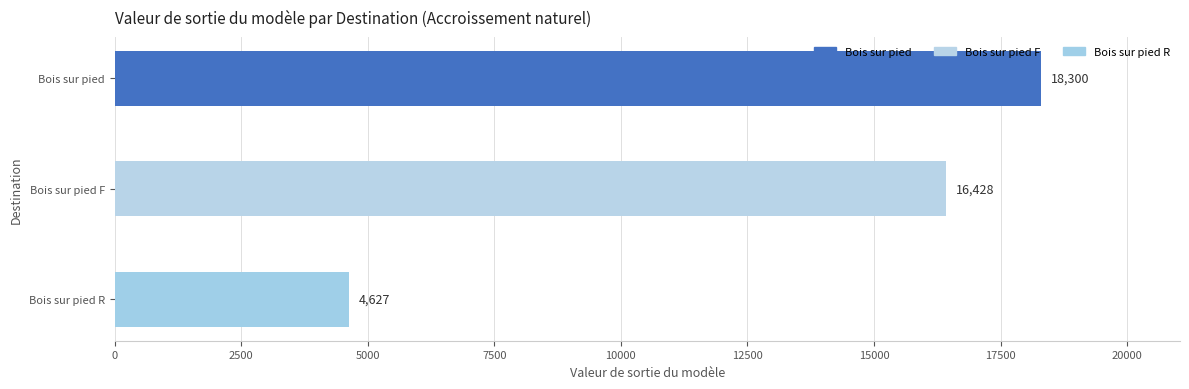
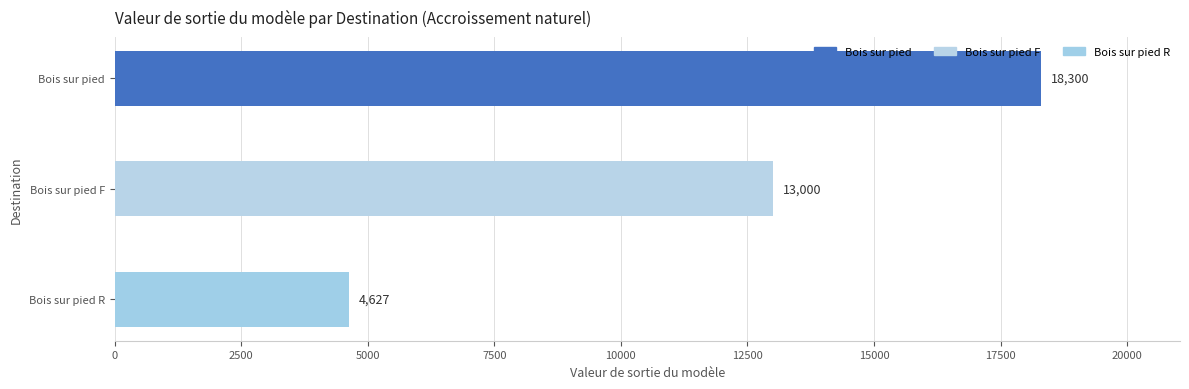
Bois sur pied F: 16,428 -> 13,000
